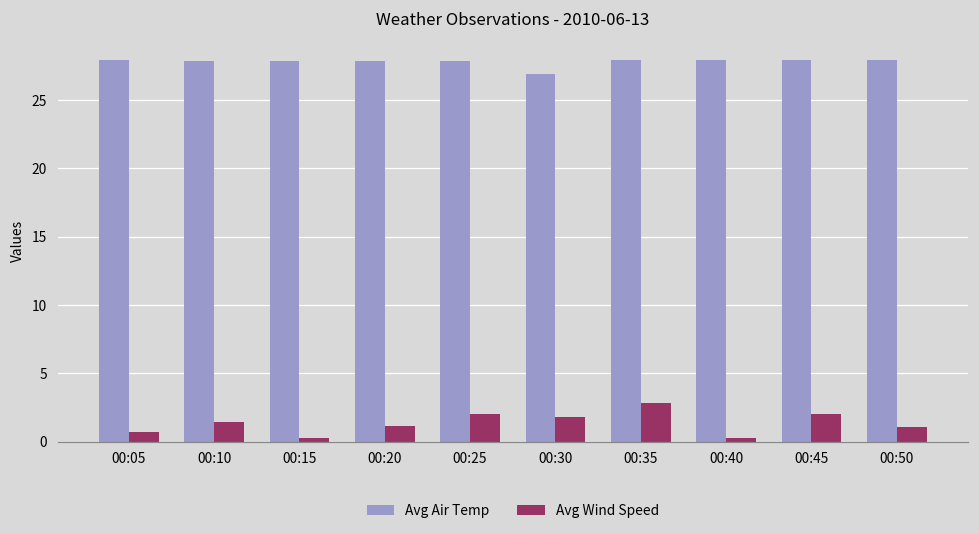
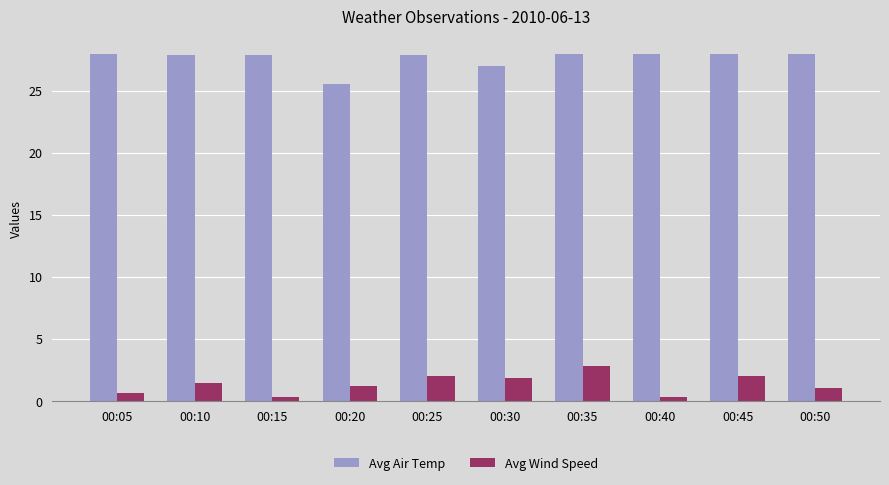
Avg Air Temp, 00:20: 27.8 -> 25.5
